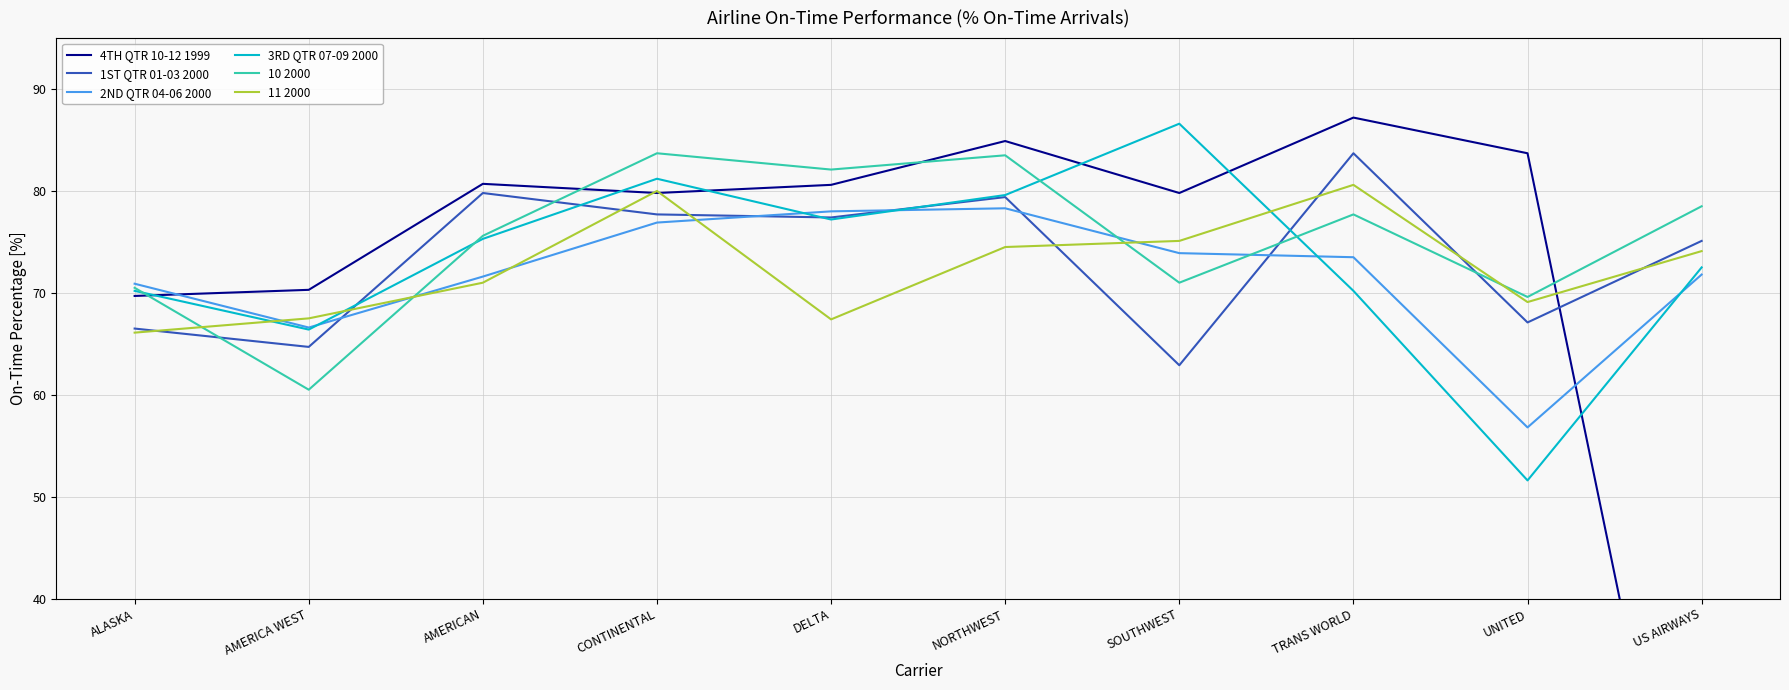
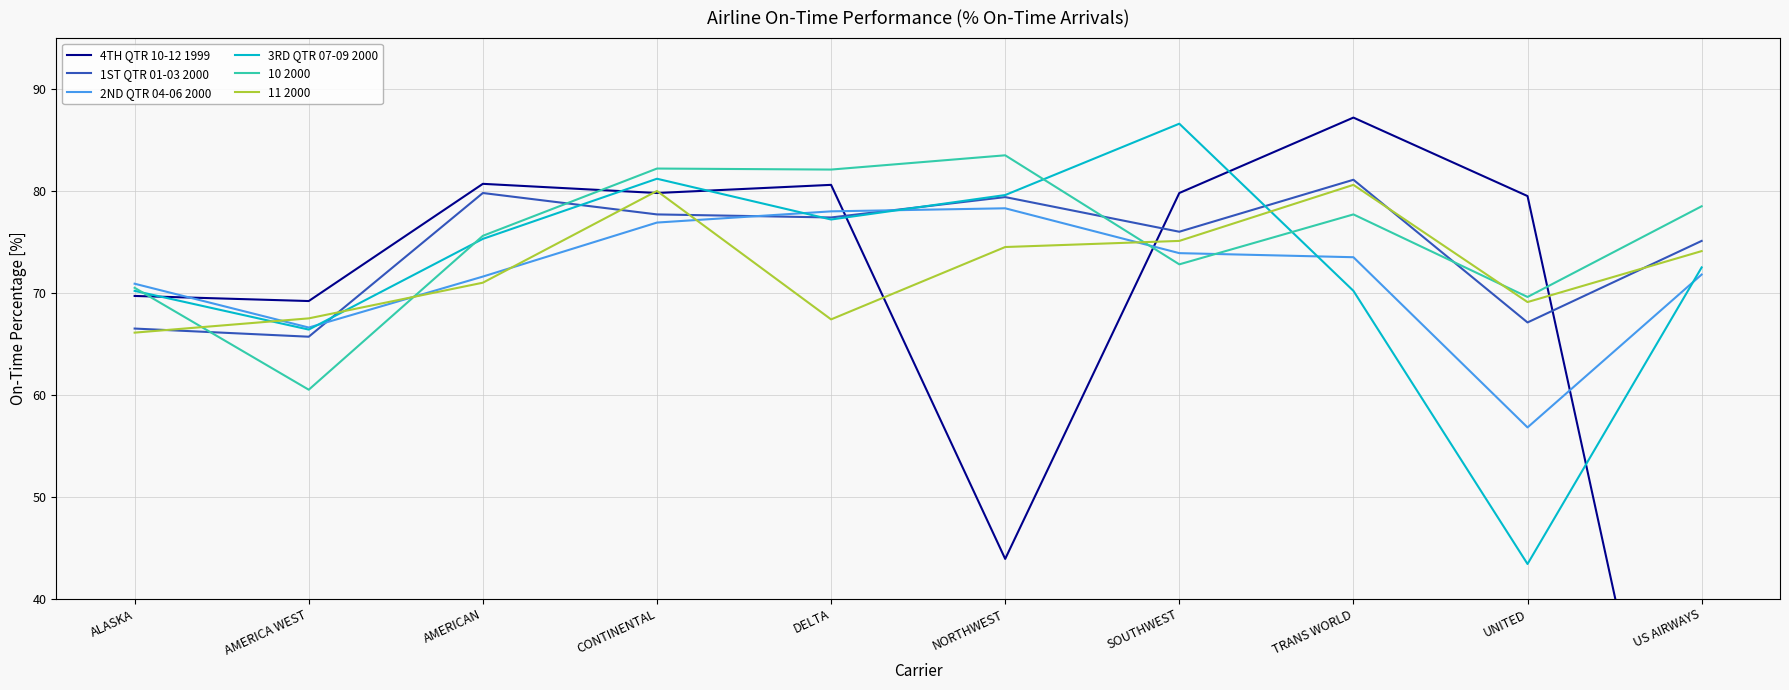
4TH QTR 10-12 1999, AMERICA WEST: 70.3 -> 69.2
1ST QTR 01-03 2000, AMERICA WEST: 64.7 -> 65.7
10 2000, CONTINENTAL: 83.7 -> 82.2
4TH QTR 10-12 1999, NORTHWEST: 84.9 -> 43.9
1ST QTR 01-03 2000, SOUTHWEST: 62.9 -> 76.0
10 2000, SOUTHWEST: 71.0 -> 72.8
1ST QTR 01-03 2000, TRANS WORLD: 83.7 -> 81.1
4TH QTR 10-12 1999, UNITED: 83.7 -> 79.5
3RD QTR 07-09 2000, UNITED: 51.6 -> 43.4
